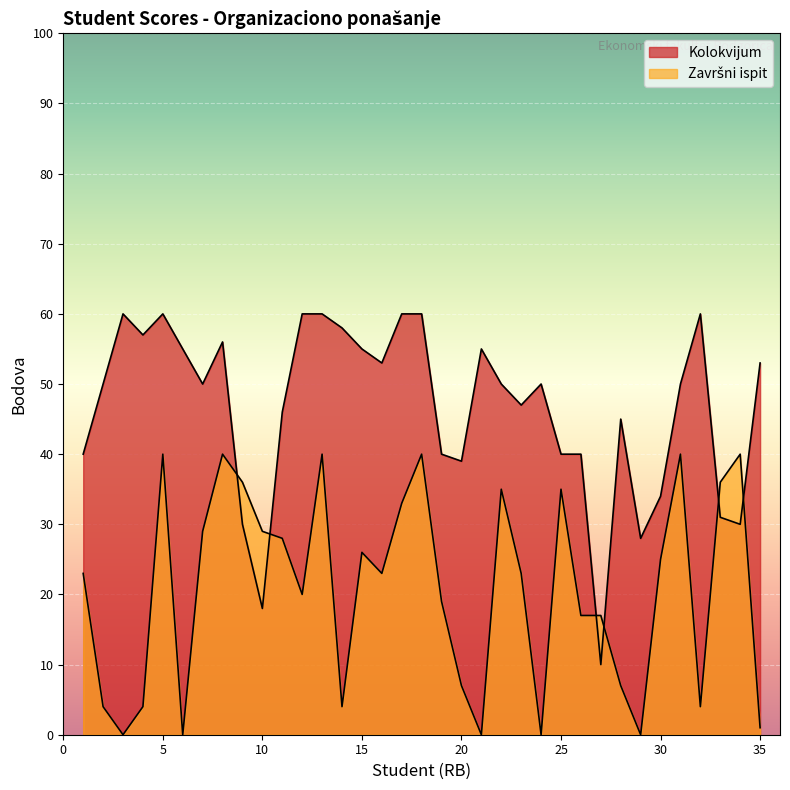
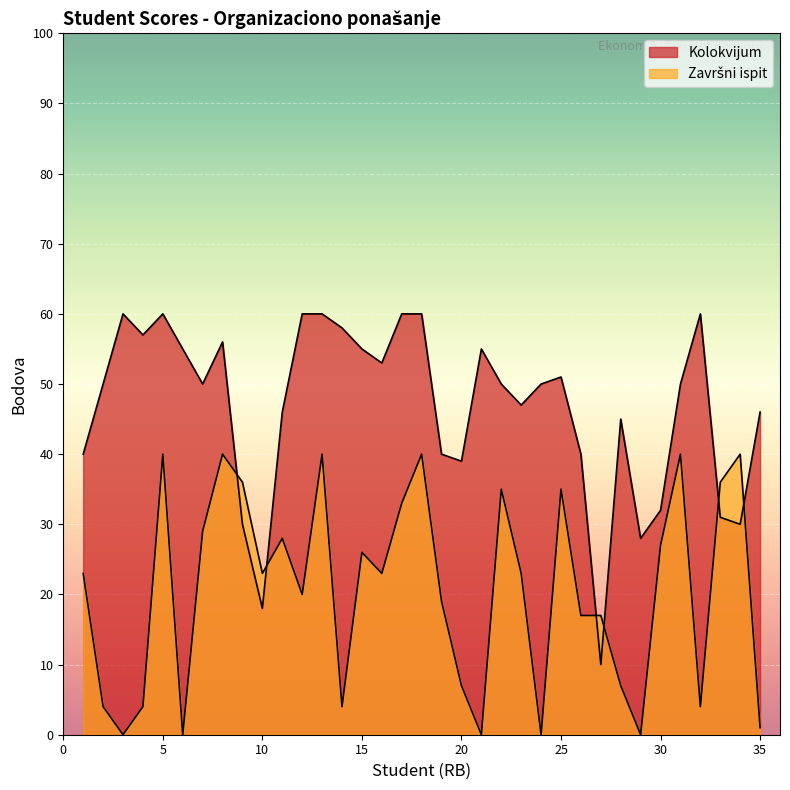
Završni ispit, 10: 29 -> 23
Kolokvijum, 25: 40 -> 51
Kolokvijum, 30: 34 -> 32
Završni ispit, 30: 25 -> 27
Kolokvijum, 35: 53 -> 46
